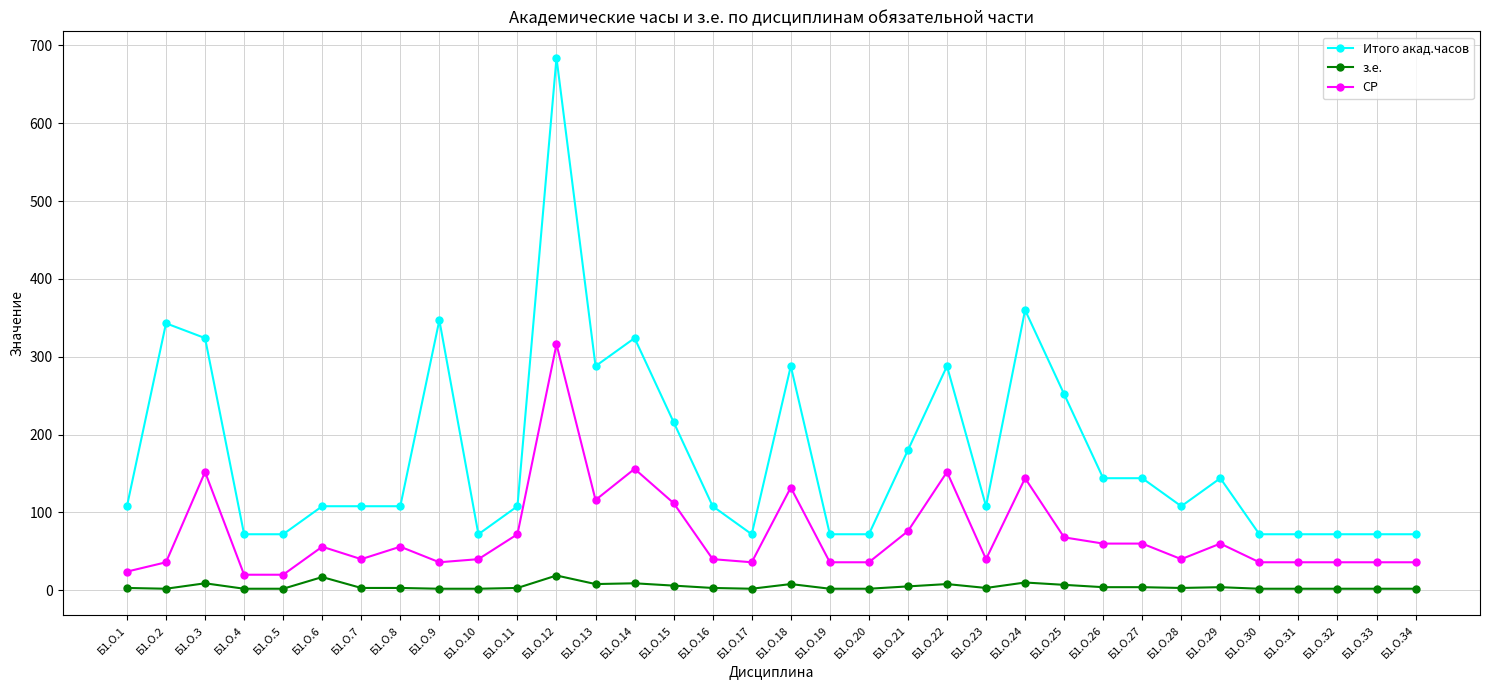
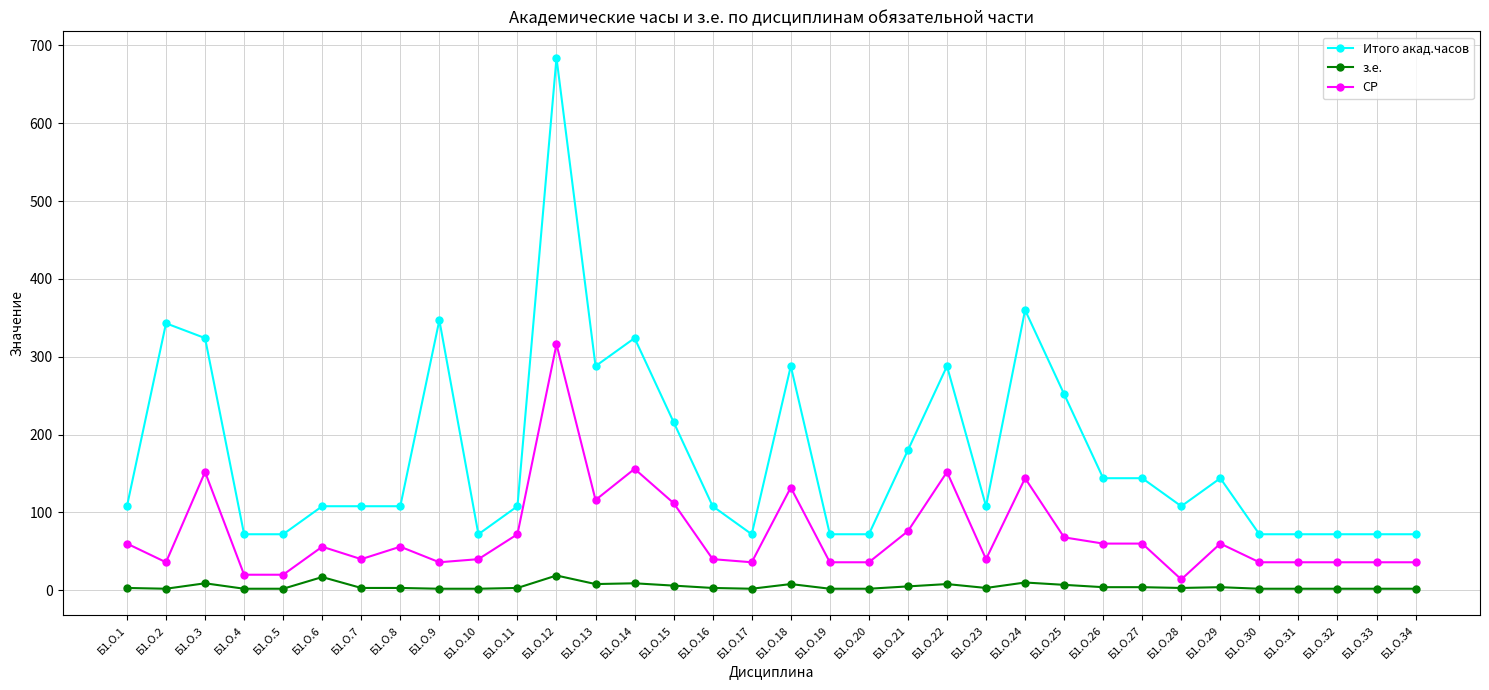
СР, Б1.О.1: 20 -> 60
СР, Б1.О.28: 40 -> 10
